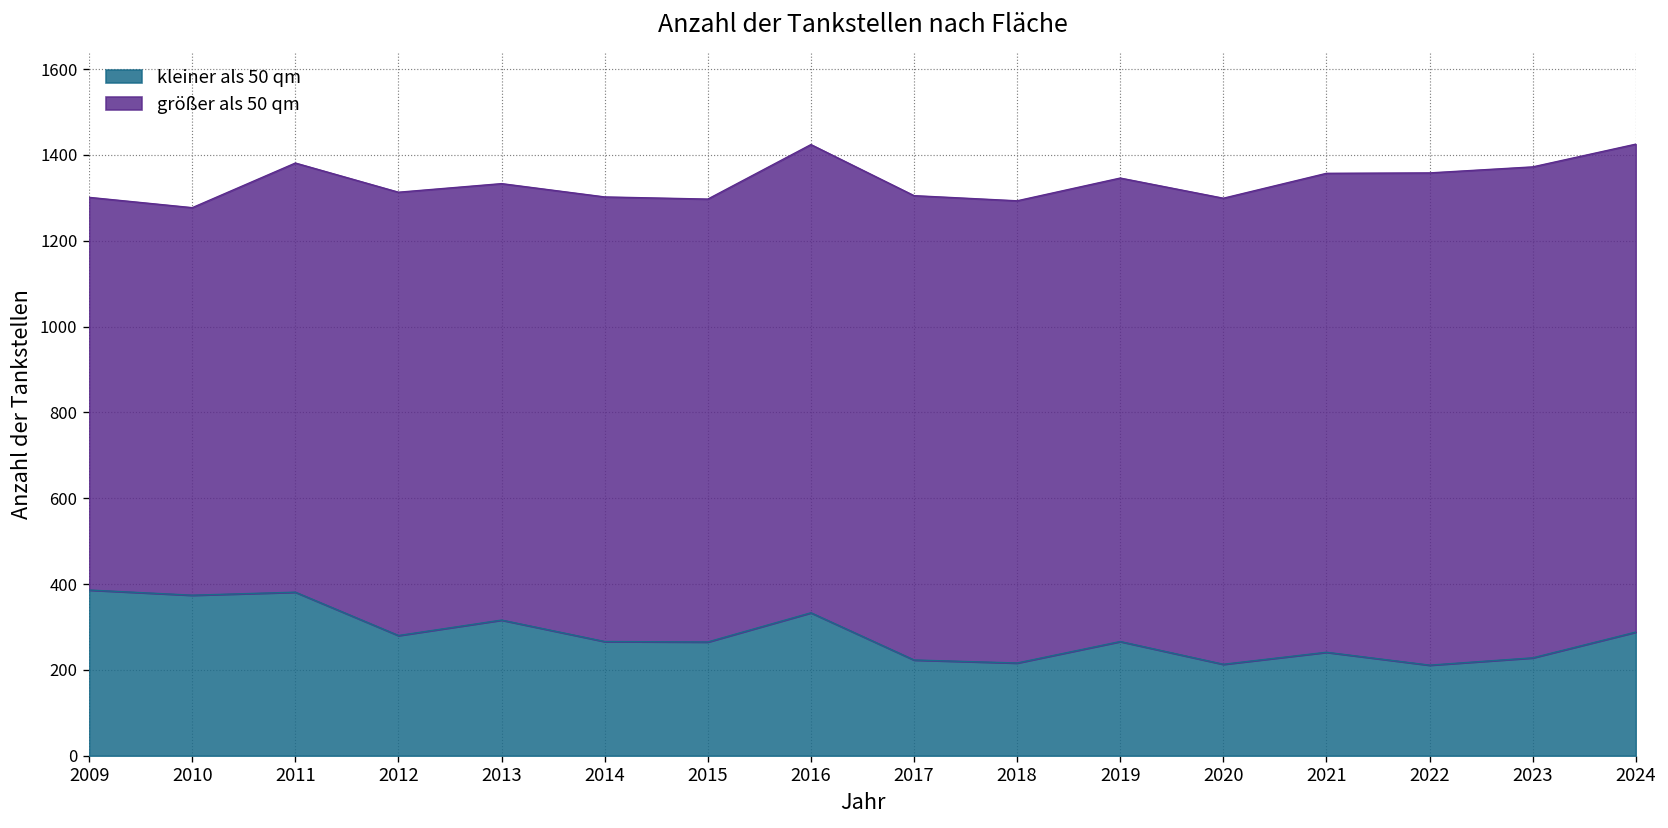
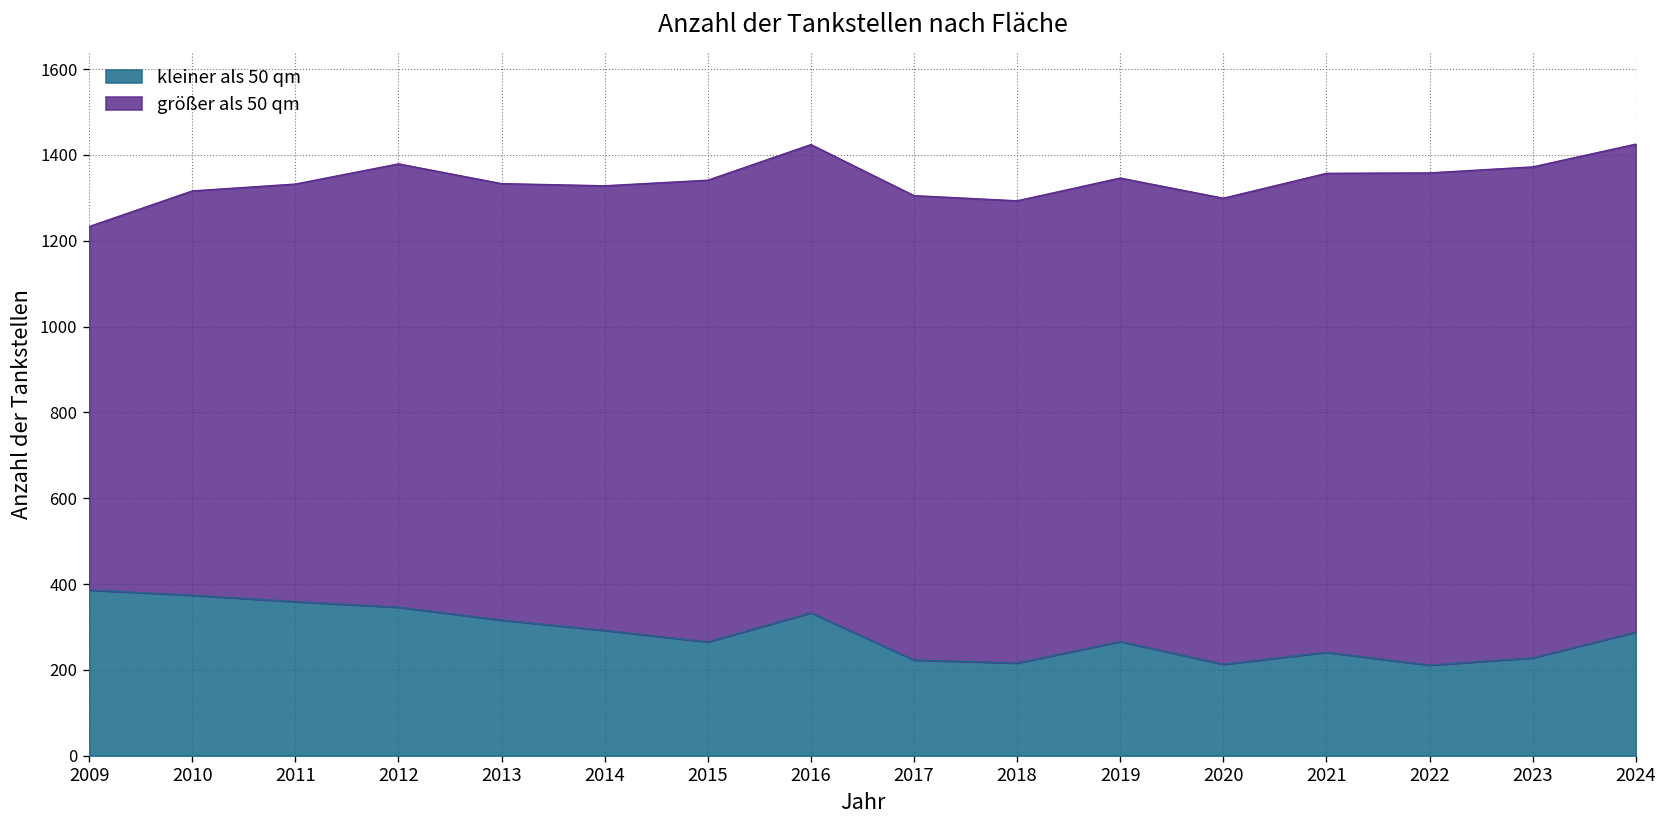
größer als 50 qm, 2009: 920 -> 850
größer als 50 qm, 2010: 900 -> 940
kleiner als 50 qm, 2011: 380 -> 360
größer als 50 qm, 2011: 1000 -> 970
kleiner als 50 qm, 2012: 280 -> 350
kleiner als 50 qm, 2014: 270 -> 290
größer als 50 qm, 2015: 1030 -> 1080
